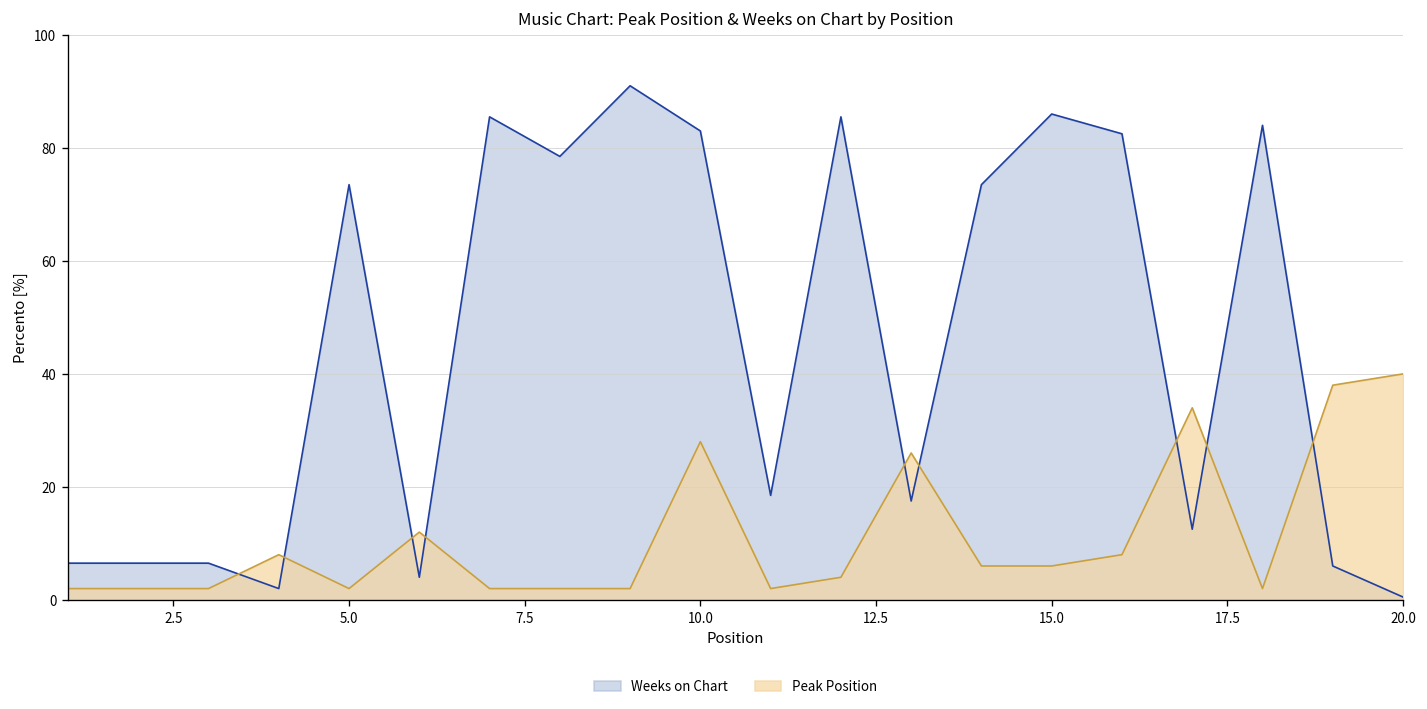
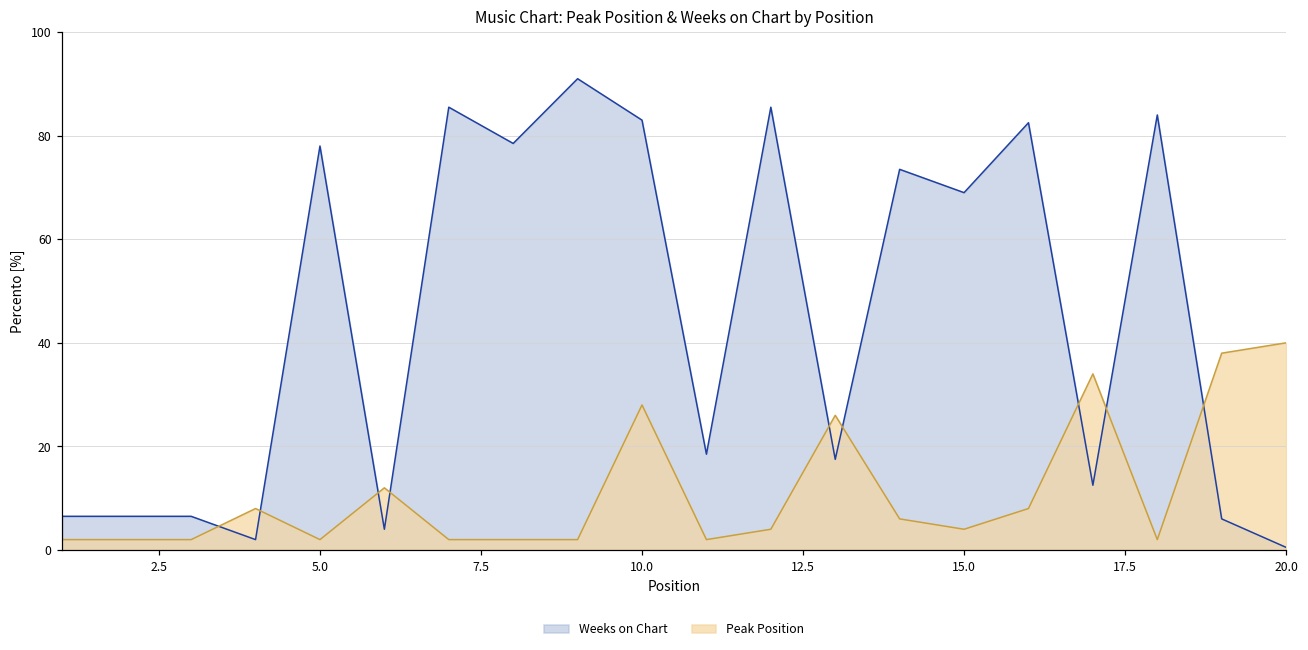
Weeks on Chart, 5.0: 74 -> 78
Weeks on Chart, 15.0: 86 -> 69
Peak Position, 15.0: 6 -> 4
